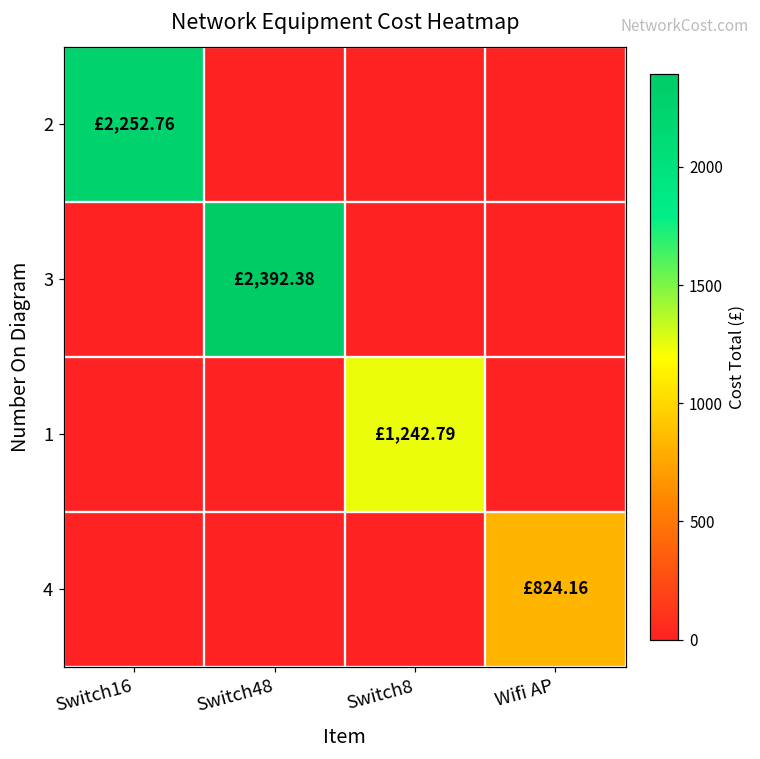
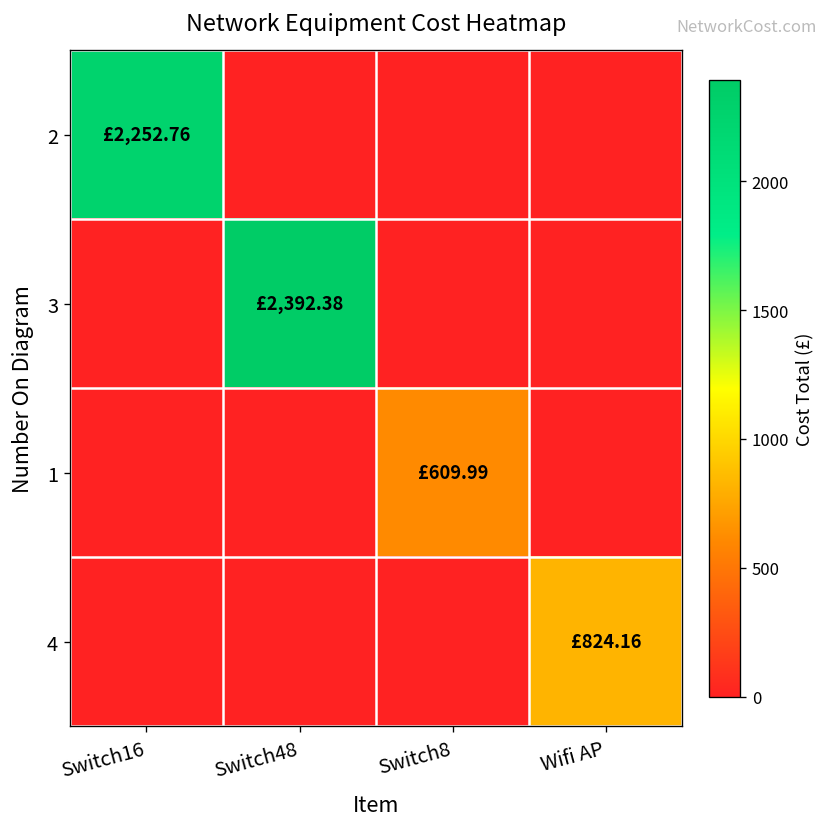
1, Switch8: £1,242.79 -> £609.99
